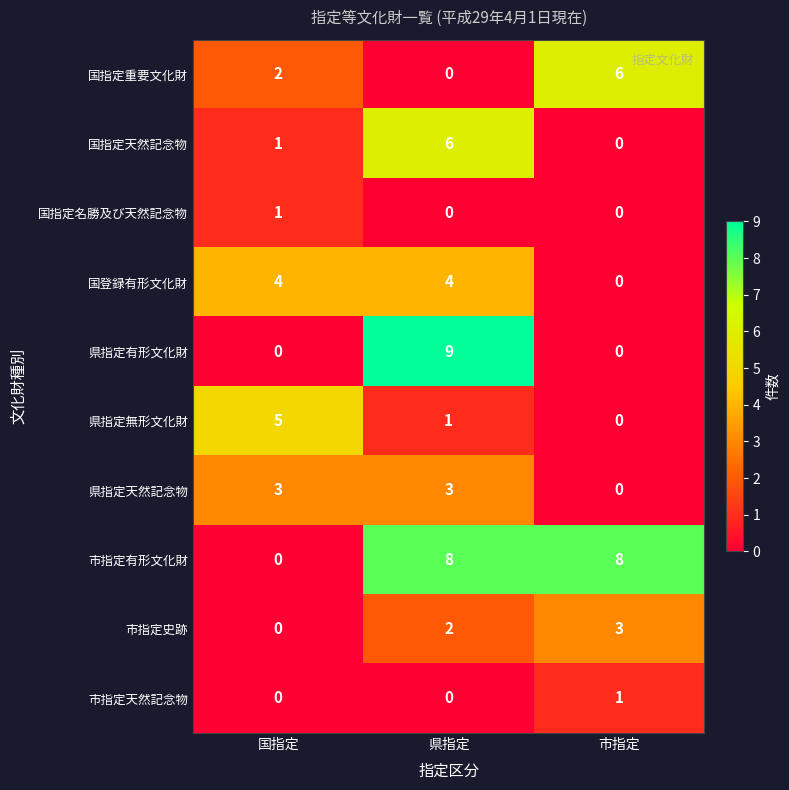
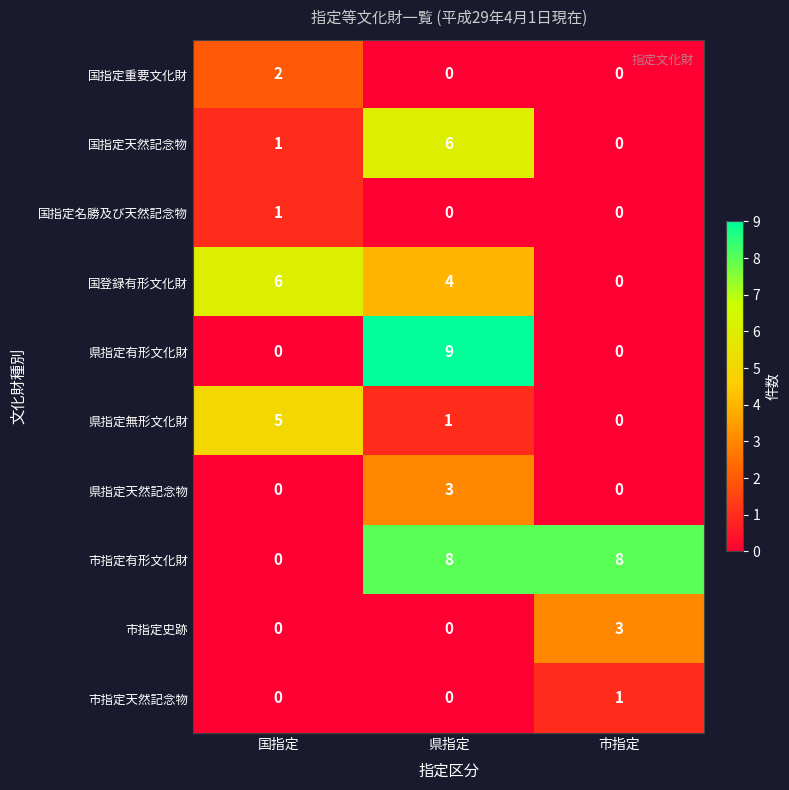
国指定重要文化財, 市指定: 6 -> 0
国登録有形文化財, 国指定: 4 -> 6
県指定天然記念物, 国指定: 3 -> 0
市指定史跡, 県指定: 2 -> 0
